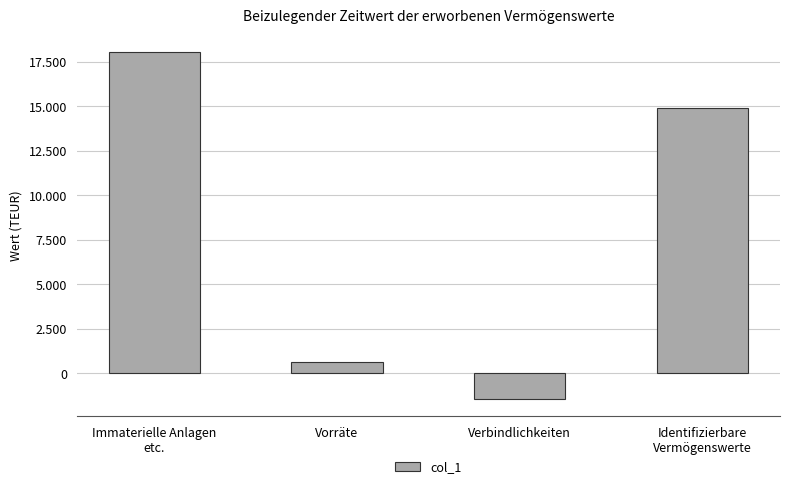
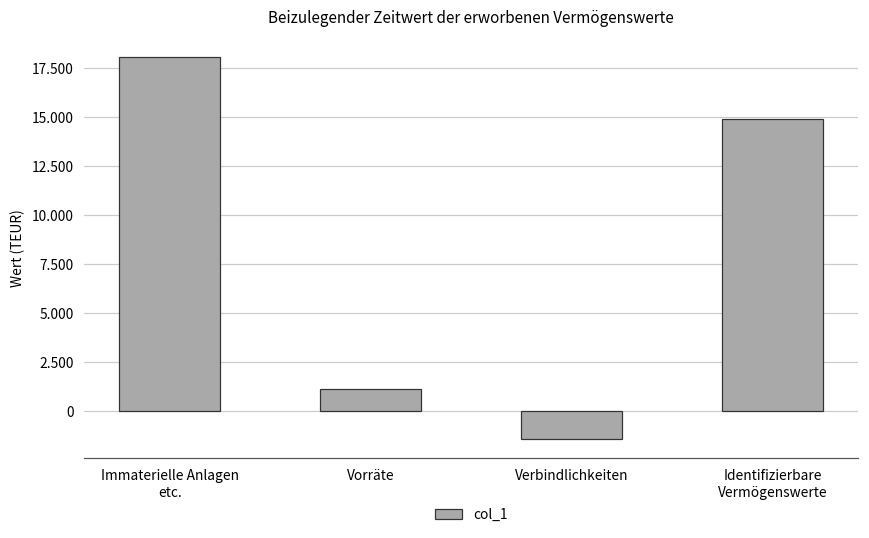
Vorräte: 0.7 -> 1.1
